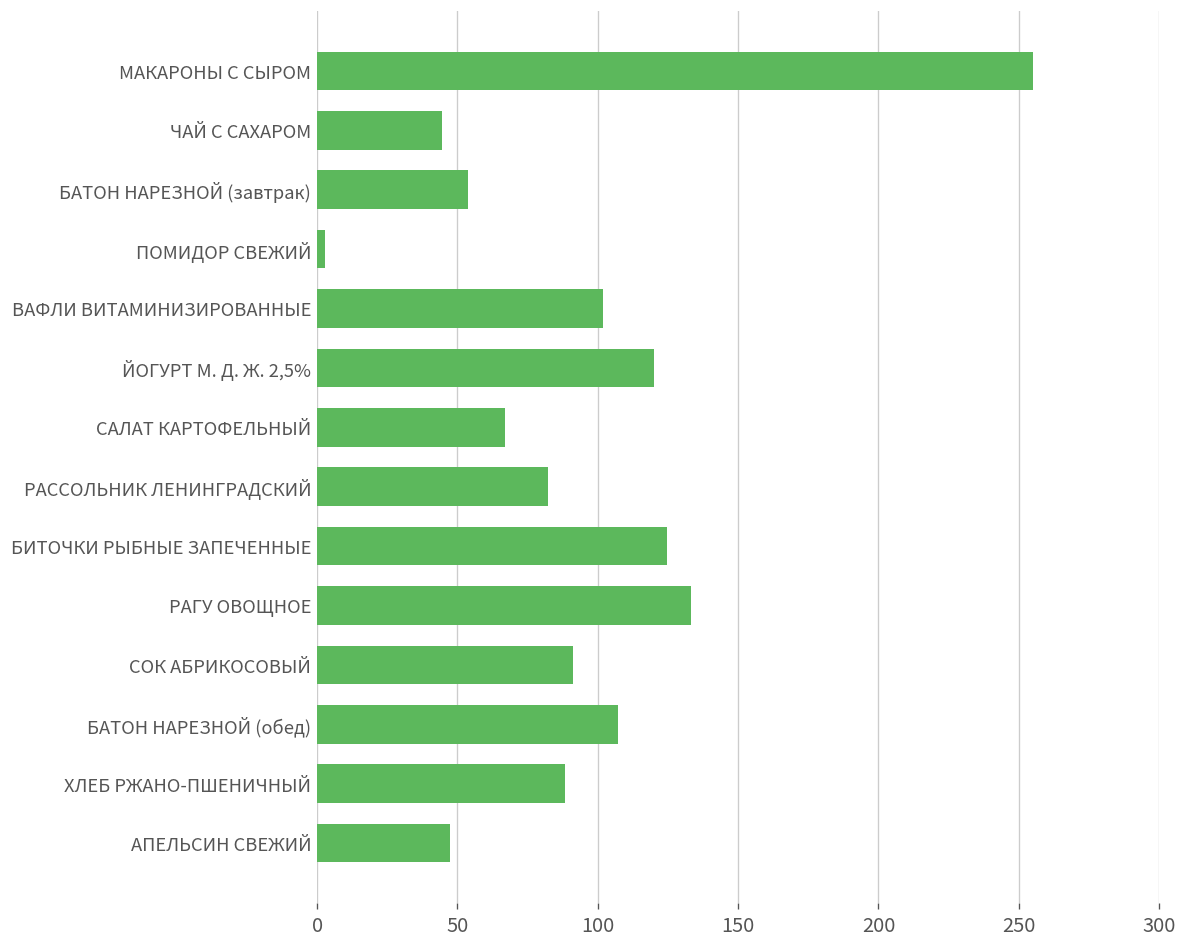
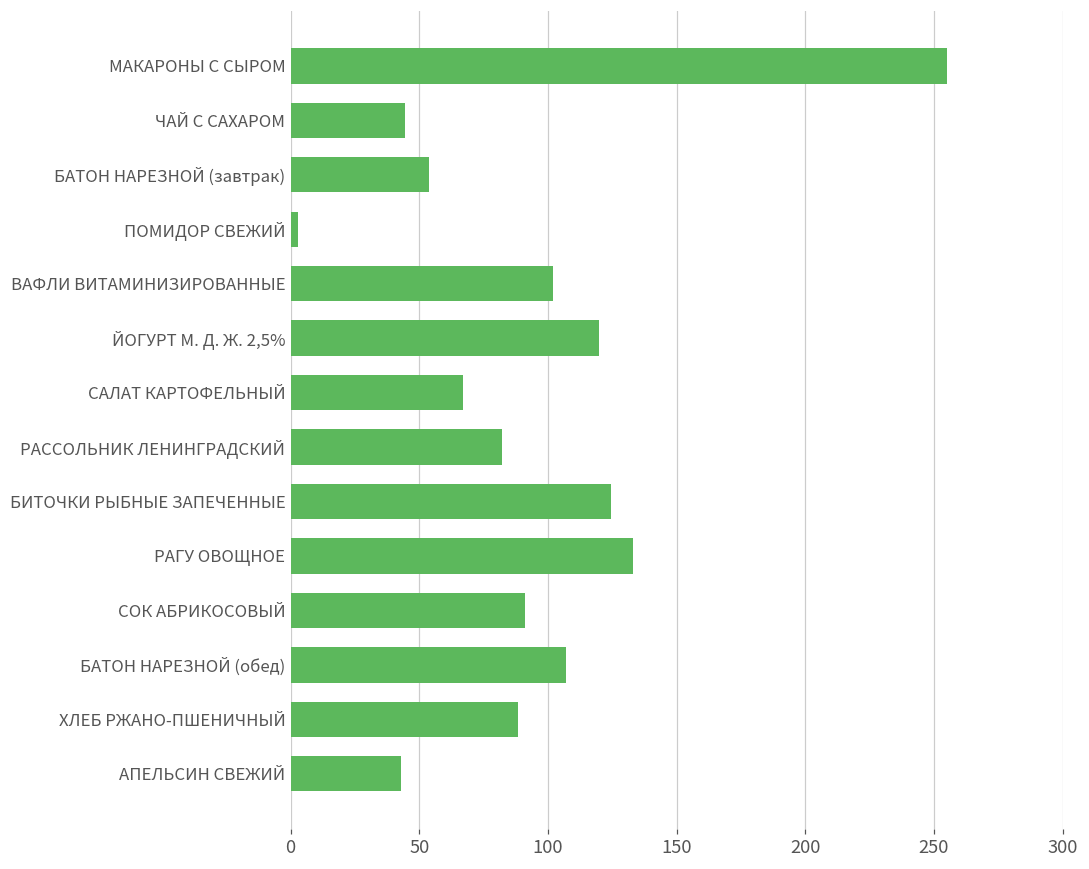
АПЕЛЬСИН СВЕЖИЙ: 47 -> 43
